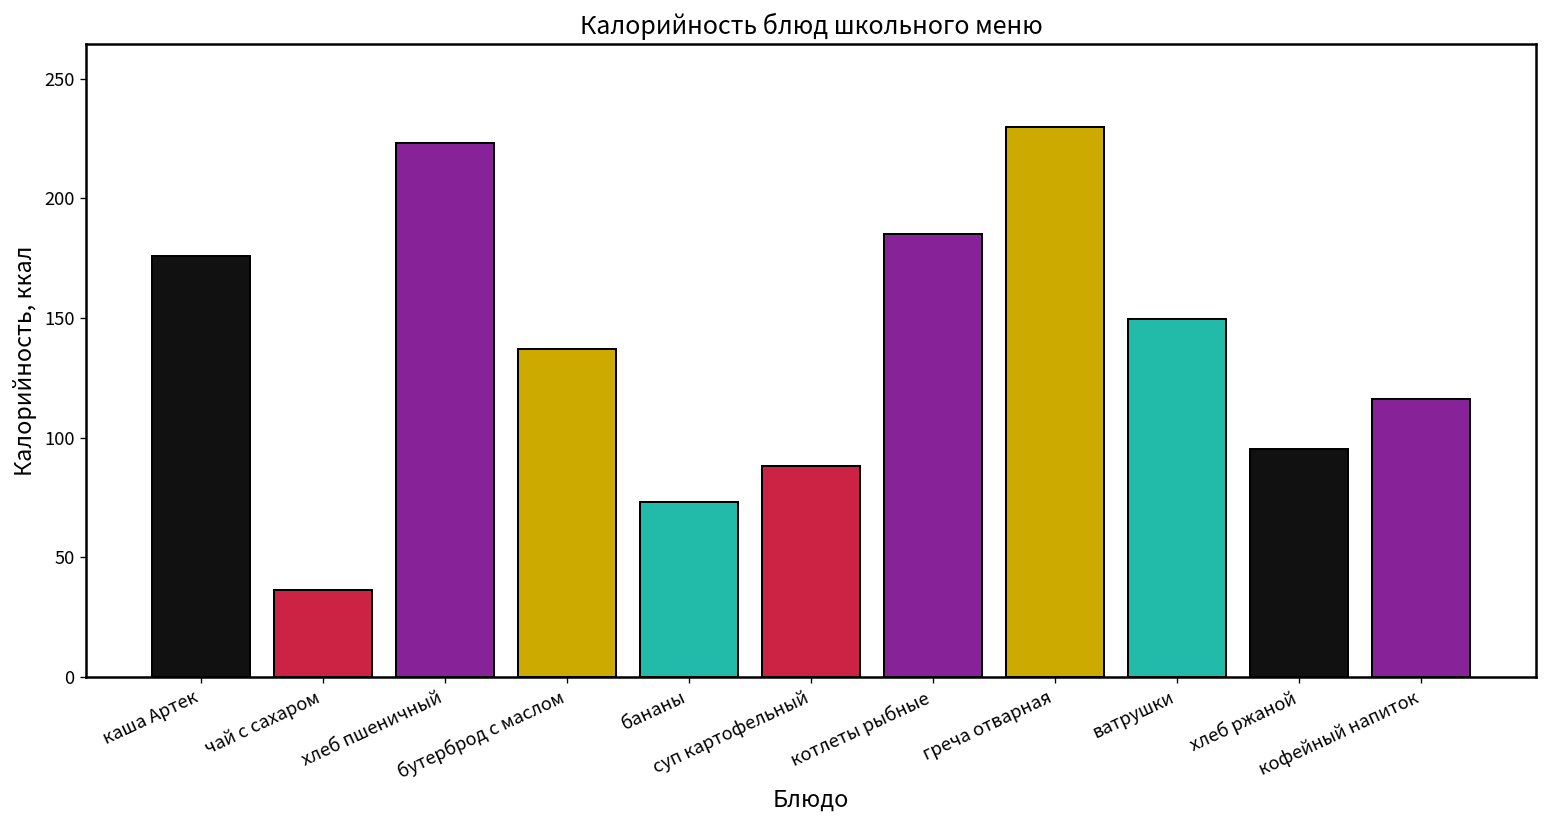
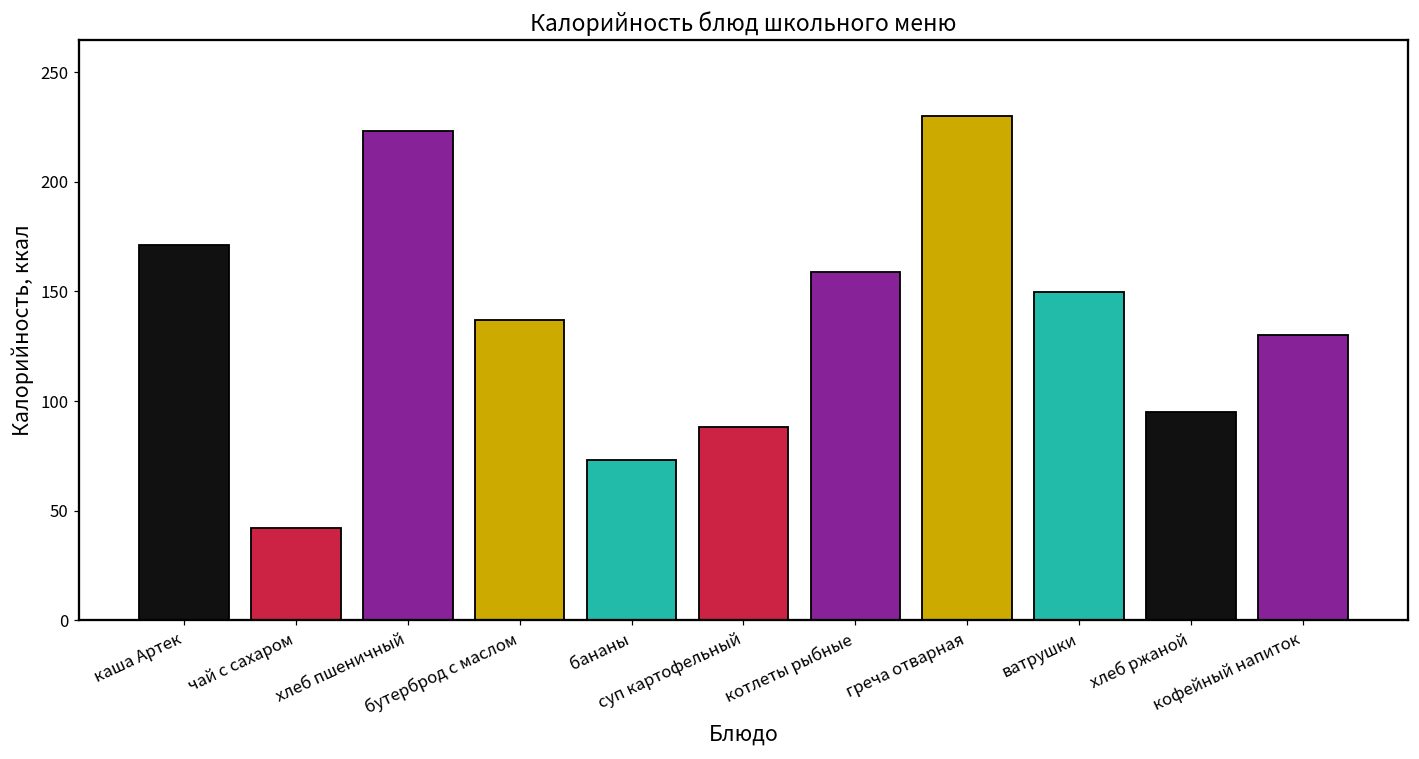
каша Артек: 176 -> 171
чай с сахаром: 36 -> 42
котлеты рыбные: 185 -> 159
кофейный напиток: 116 -> 130
